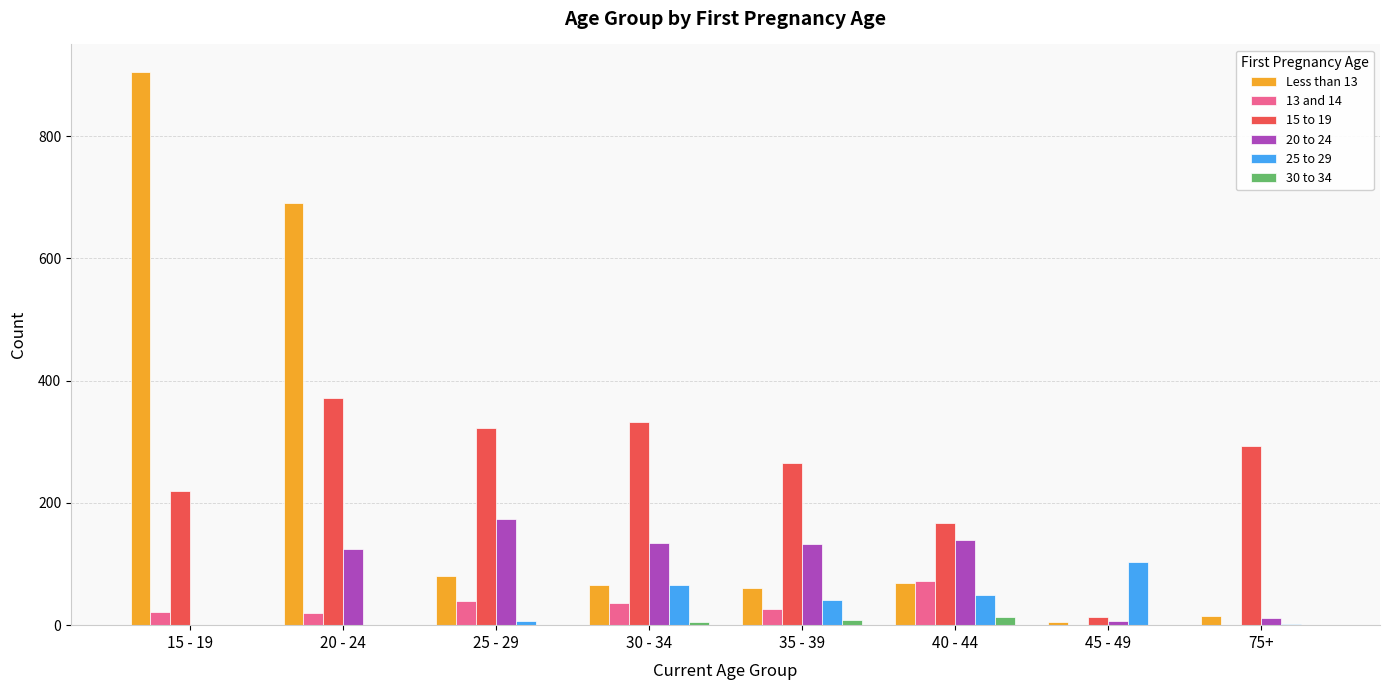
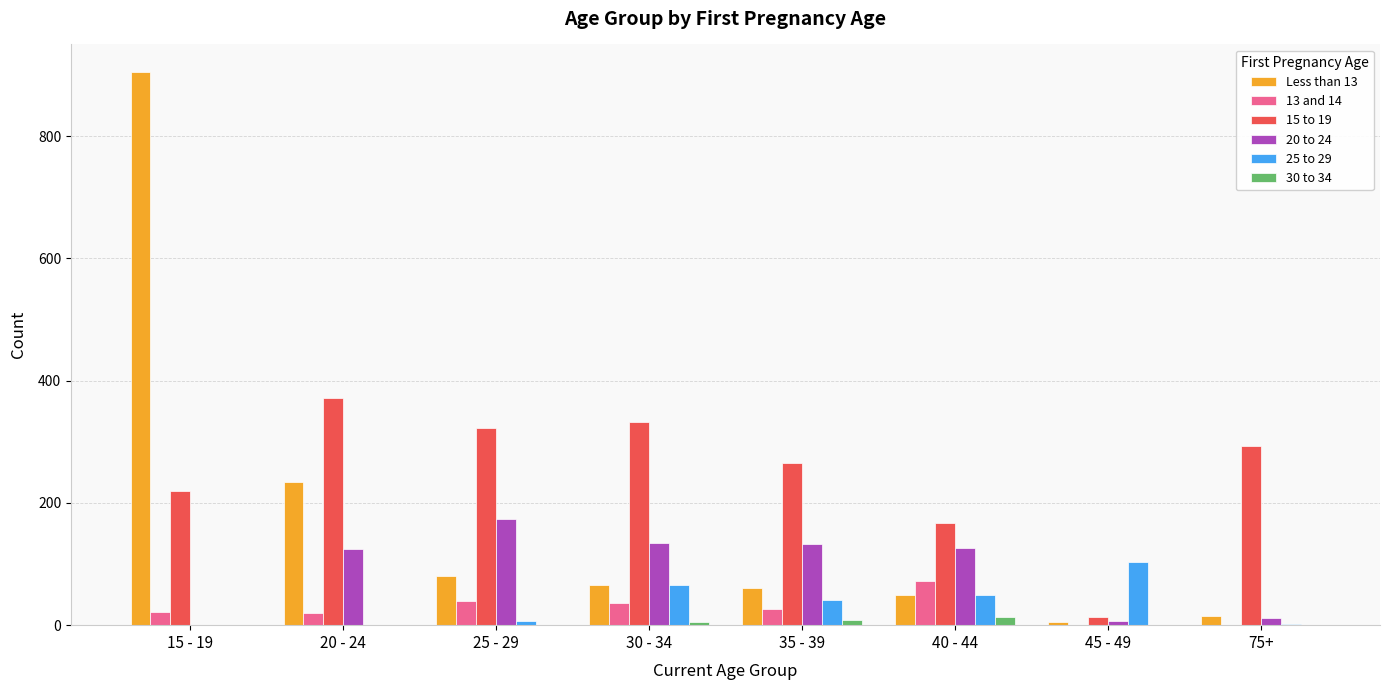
Less than 13, 20 - 24: 690 -> 240
Less than 13, 40 - 44: 70 -> 50
20 to 24, 40 - 44: 140 -> 130
